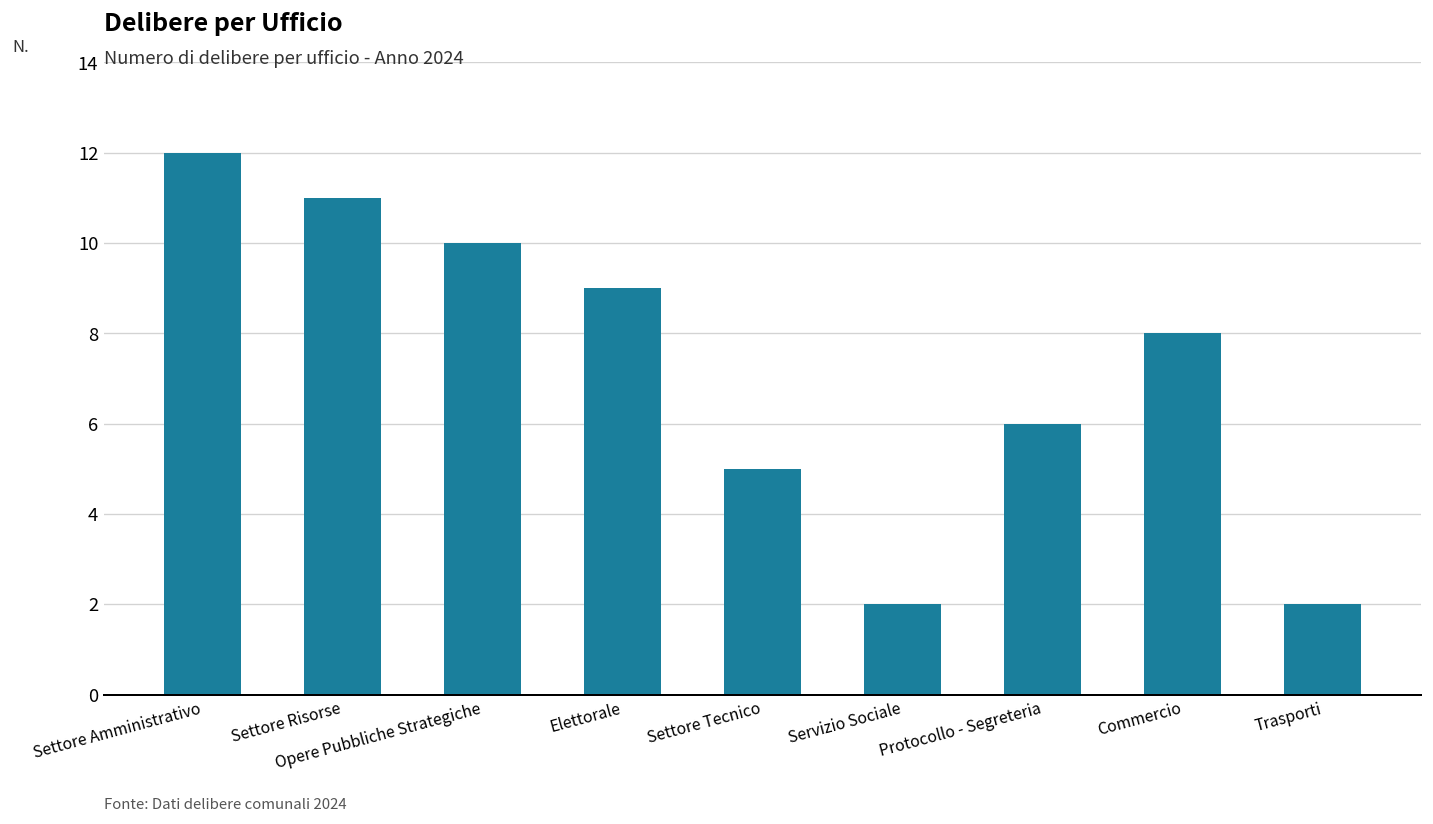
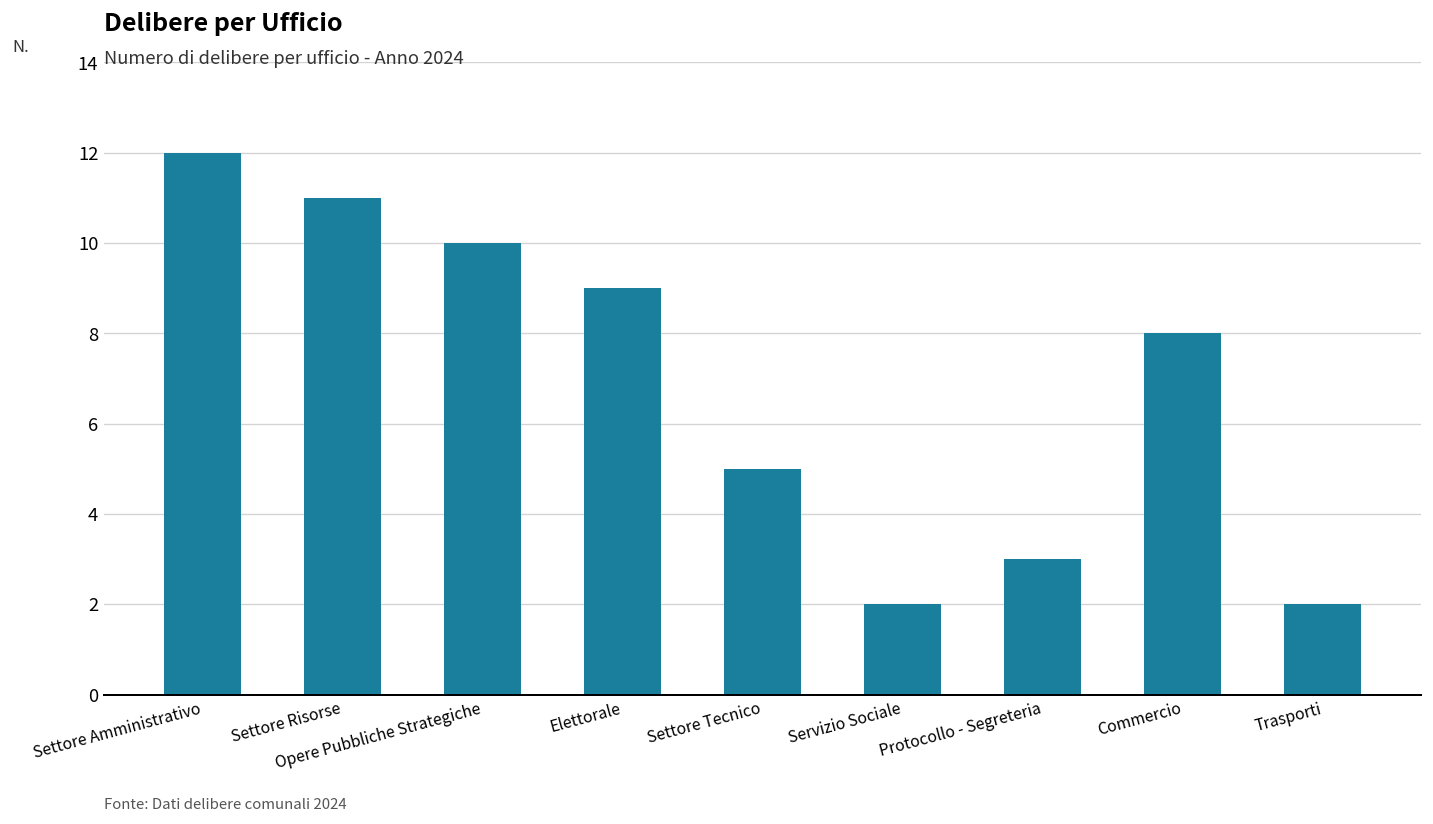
Protocollo - Segreteria: 6 -> 3
